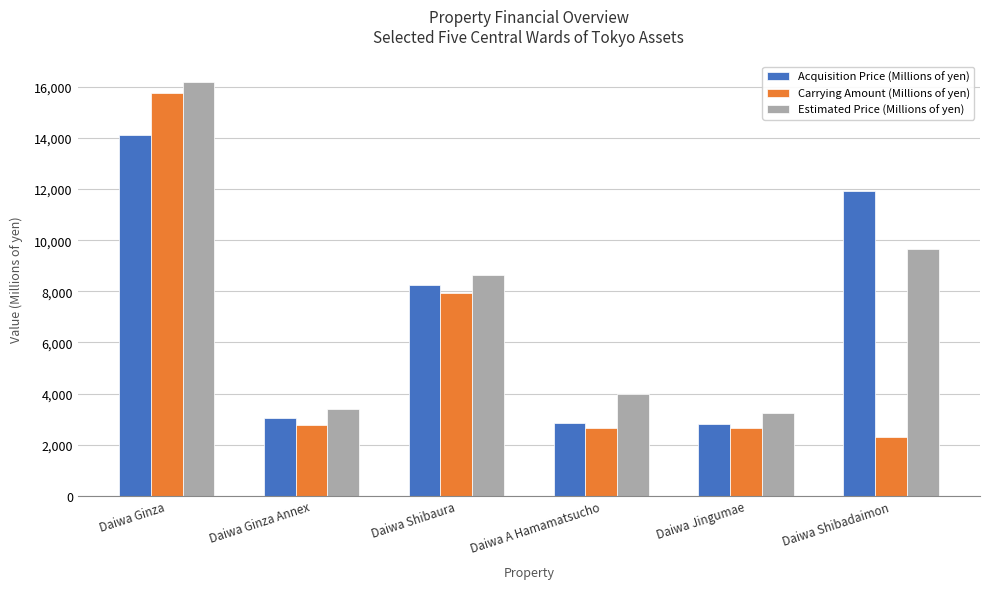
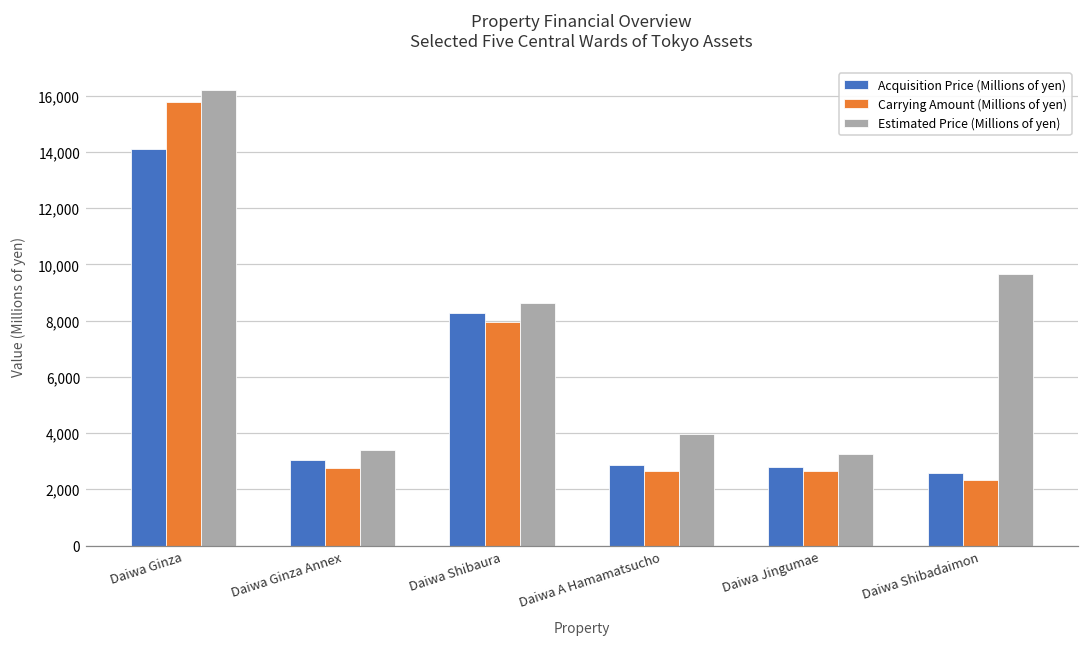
Acquisition Price (Millions of yen), Daiwa Shibadaimon: 11,900 -> 2,600
